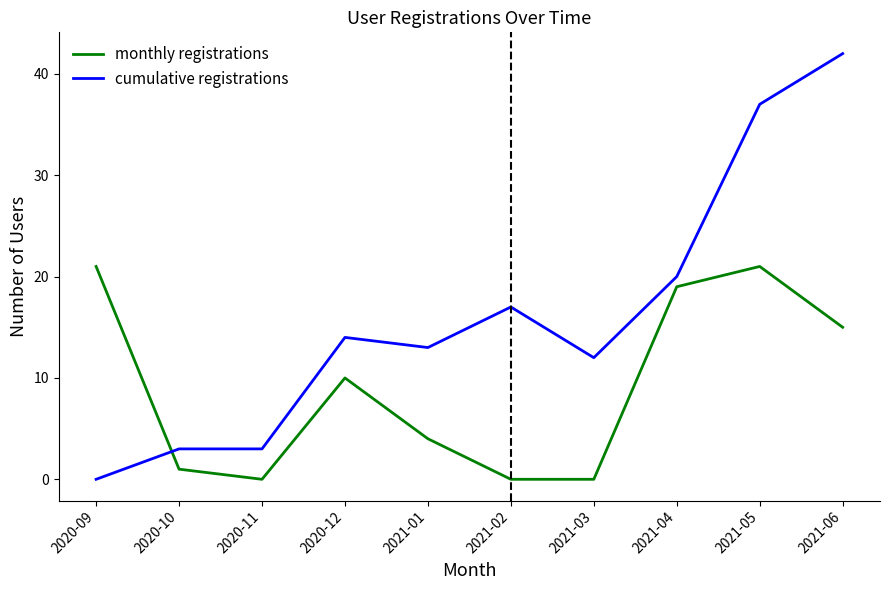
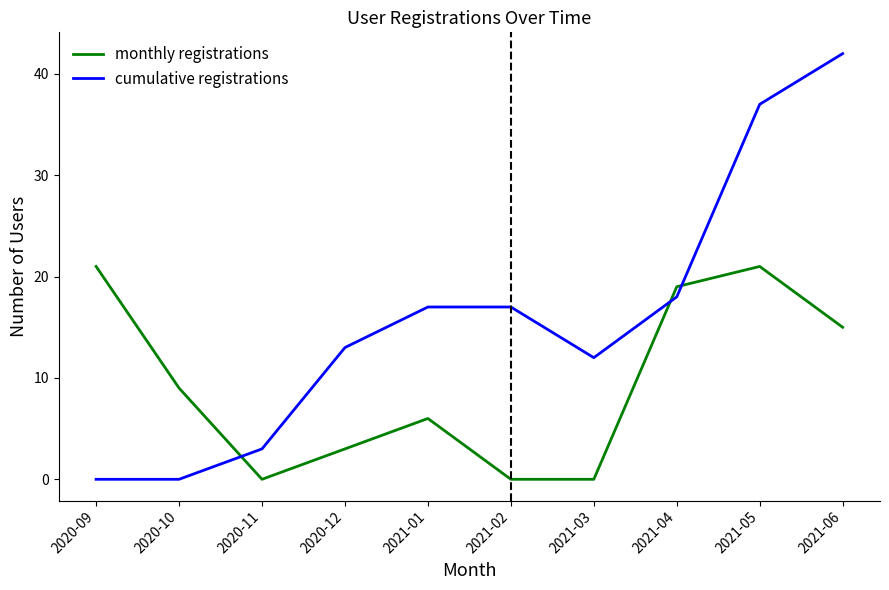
monthly registrations, 2020-10: 1 -> 9
cumulative registrations, 2020-10: 3 -> 0
monthly registrations, 2020-12: 10 -> 3
cumulative registrations, 2020-12: 14 -> 13
monthly registrations, 2021-01: 4 -> 6
cumulative registrations, 2021-01: 13 -> 17
cumulative registrations, 2021-04: 20 -> 18
